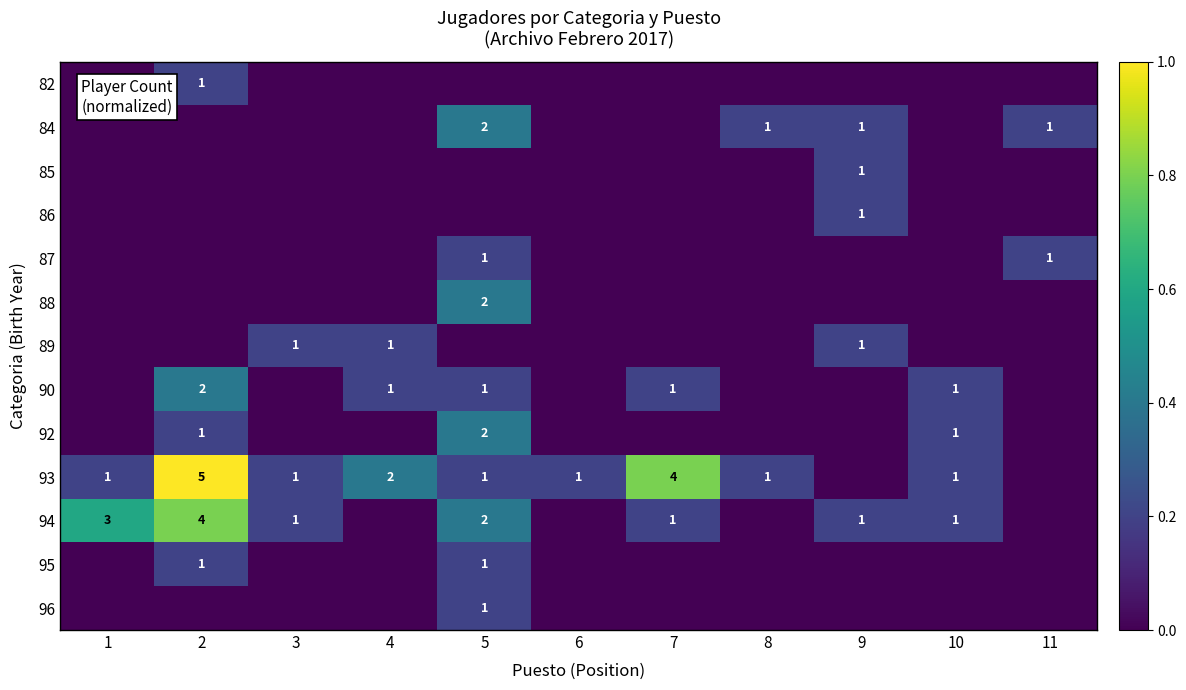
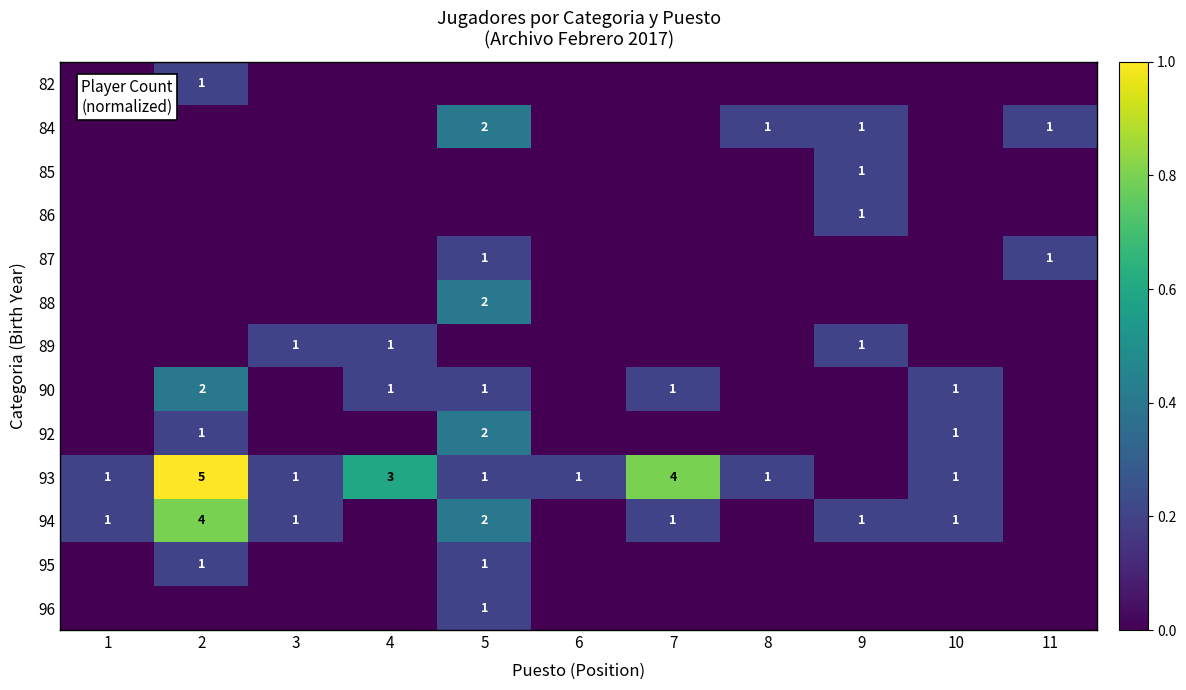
93, 4: 2 -> 3
94, 1: 3 -> 1
